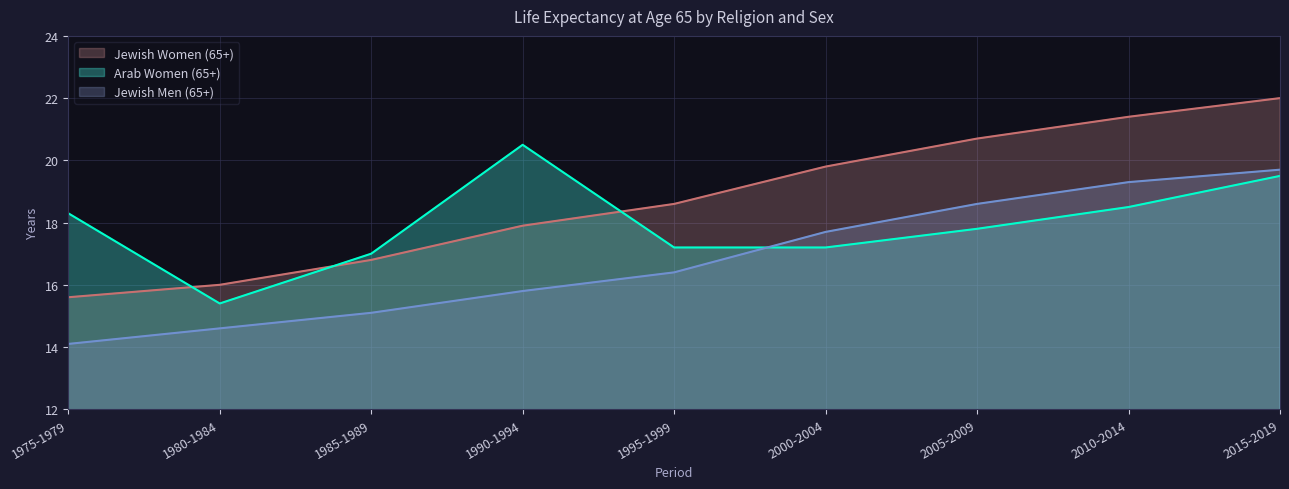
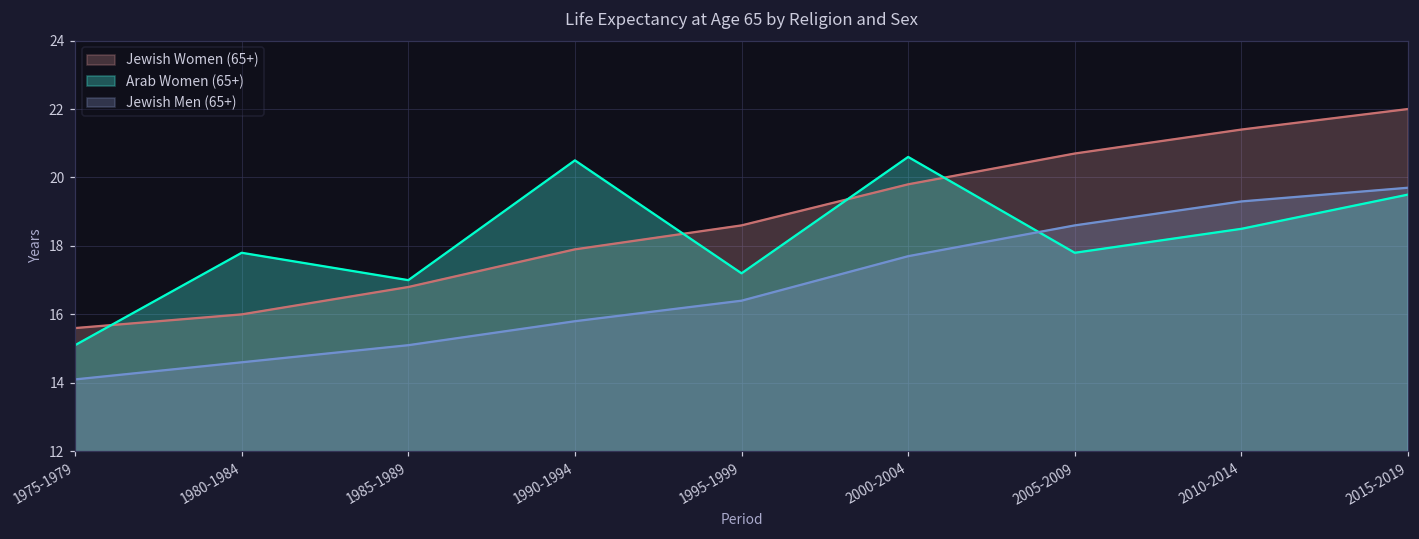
Arab Women (65+), 1975-1979: 18.3 -> 15.1
Arab Women (65+), 1980-1984: 15.4 -> 17.8
Arab Women (65+), 2000-2004: 17.2 -> 20.6
